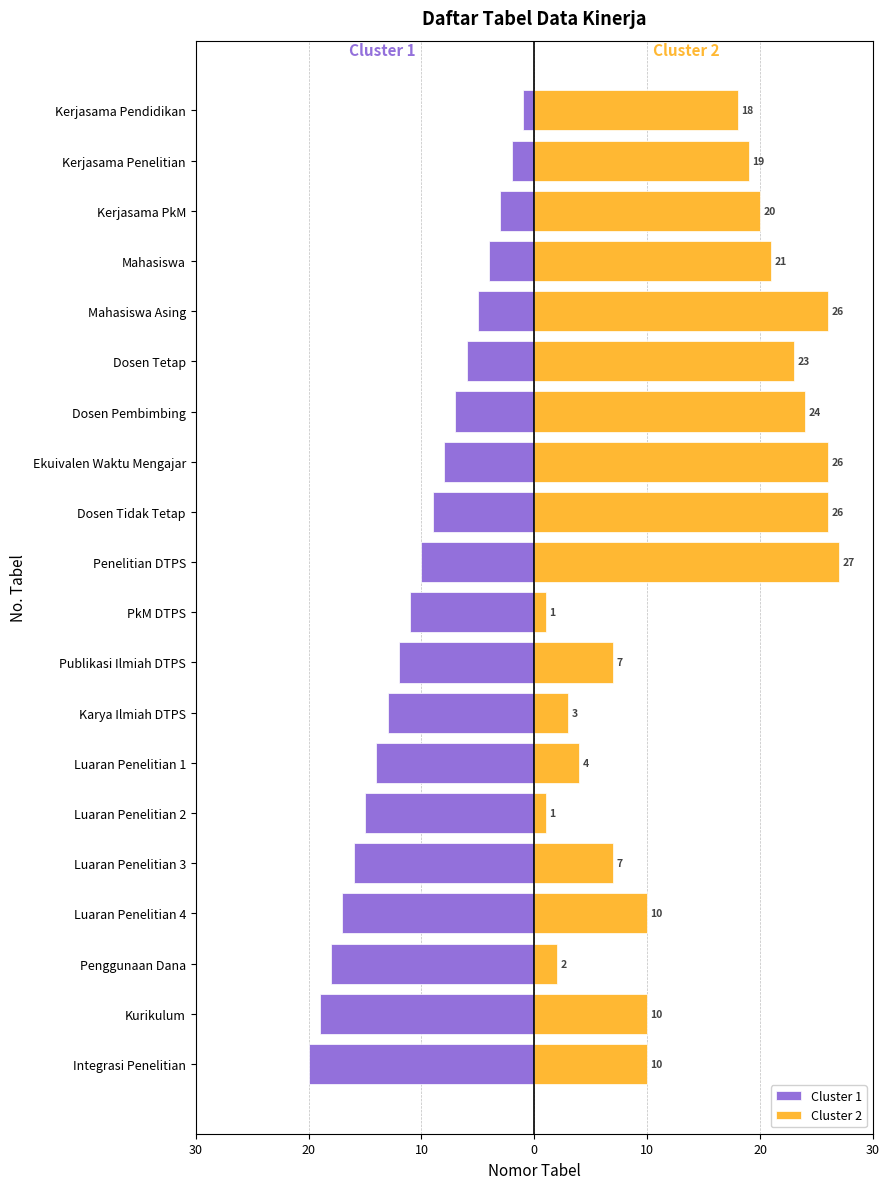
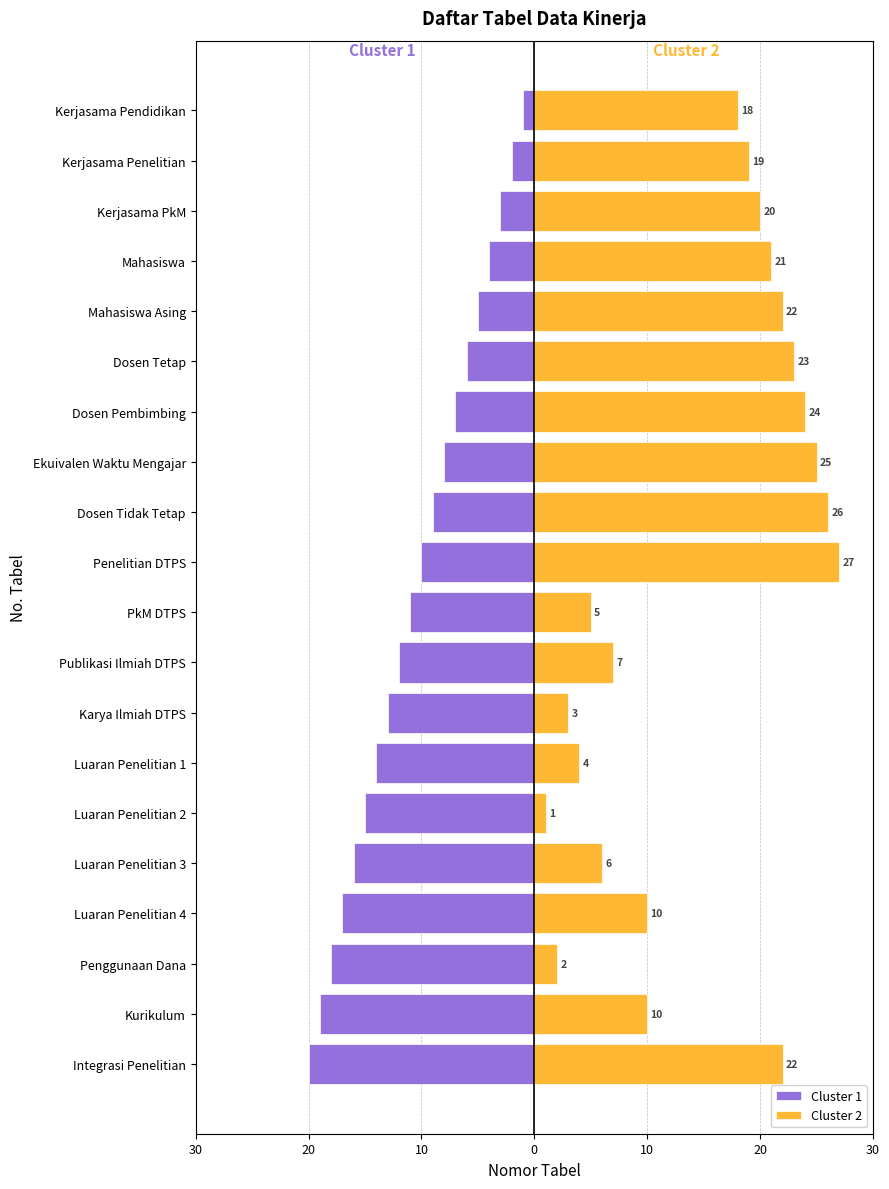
Cluster 2, Mahasiswa Asing: 26 -> 22
Cluster 2, Ekuivalen Waktu Mengajar: 26 -> 25
Cluster 2, PkM DTPS: 1 -> 5
Cluster 2, Luaran Penelitian 3: 7 -> 6
Cluster 2, Integrasi Penelitian: 10 -> 22
